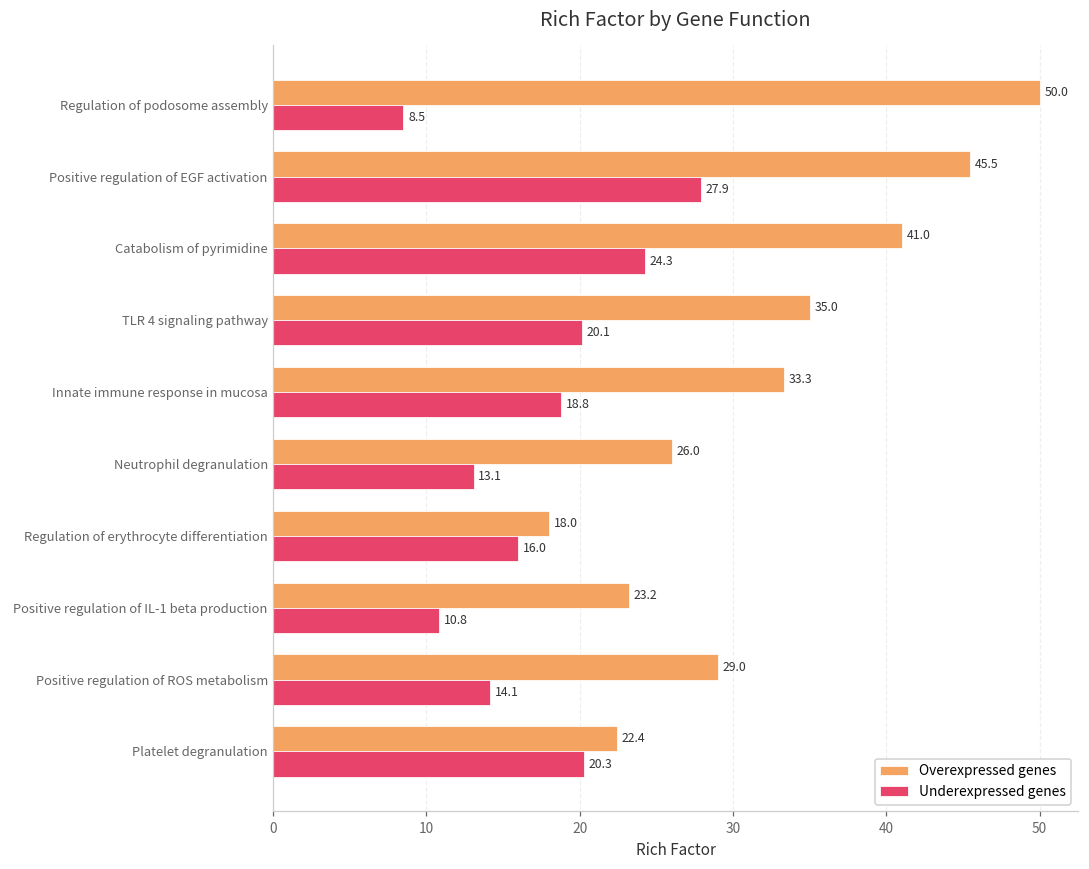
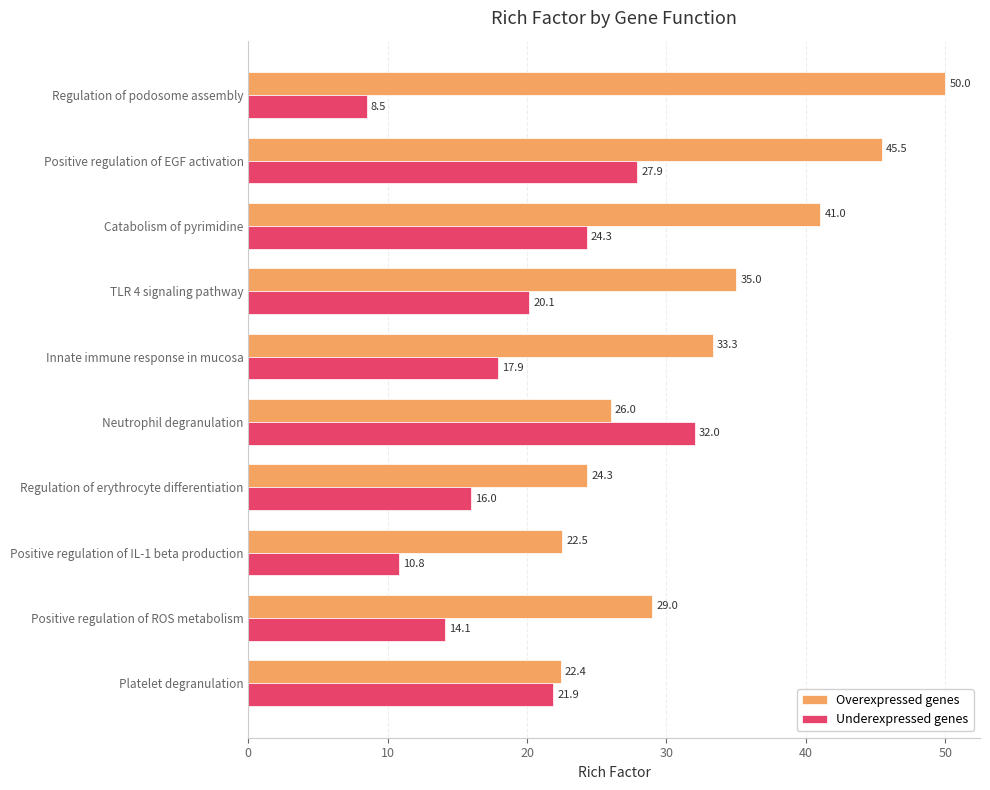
Underexpressed genes, Innate immune response in mucosa: 18.8 -> 17.9
Underexpressed genes, Neutrophil degranulation: 13.1 -> 32.0
Overexpressed genes, Regulation of erythrocyte differentiation: 18.0 -> 24.3
Overexpressed genes, Positive regulation of IL-1 beta production: 23.2 -> 22.5
Underexpressed genes, Platelet degranulation: 20.3 -> 21.9
